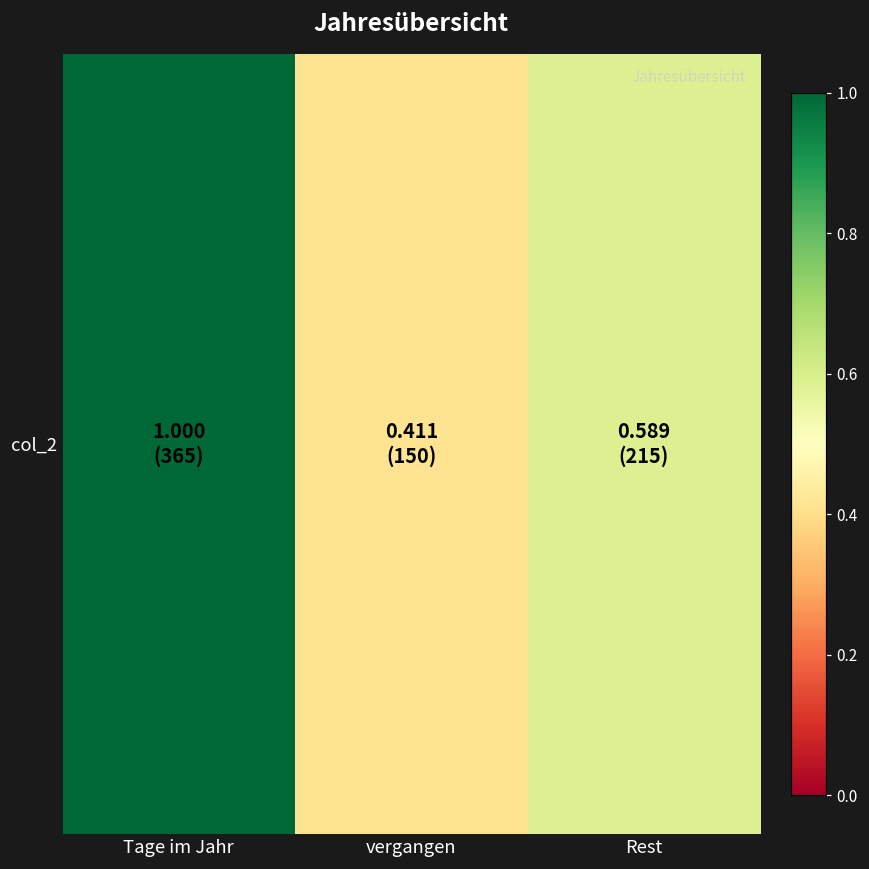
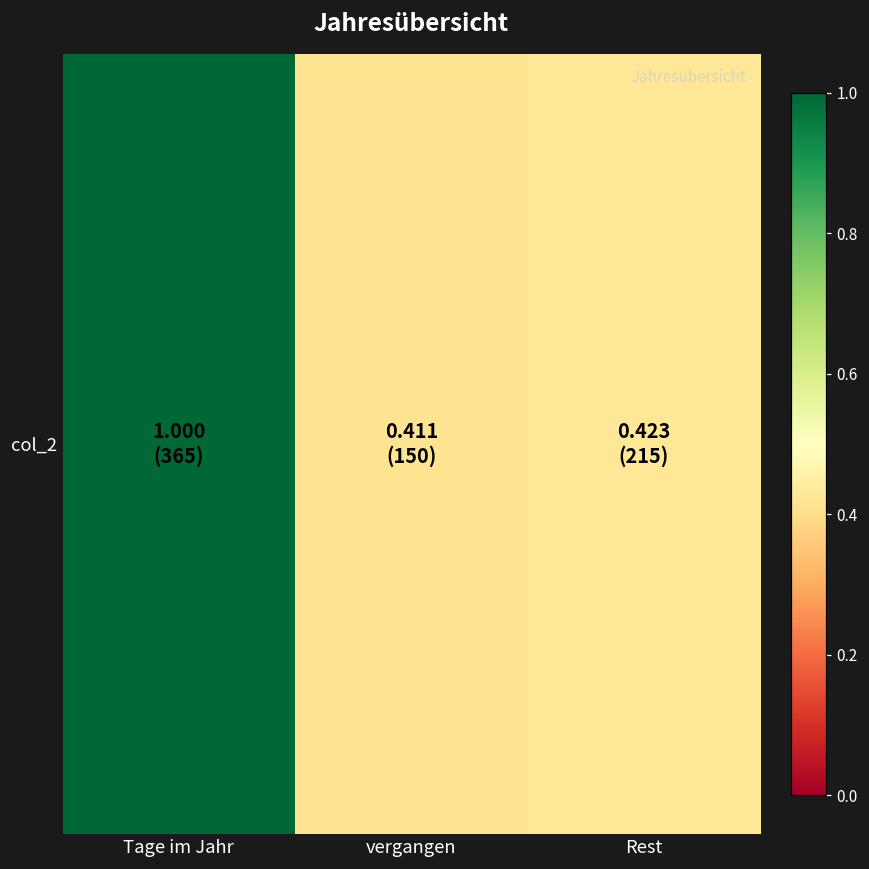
col_2, Rest: 0.589 -> 0.423
